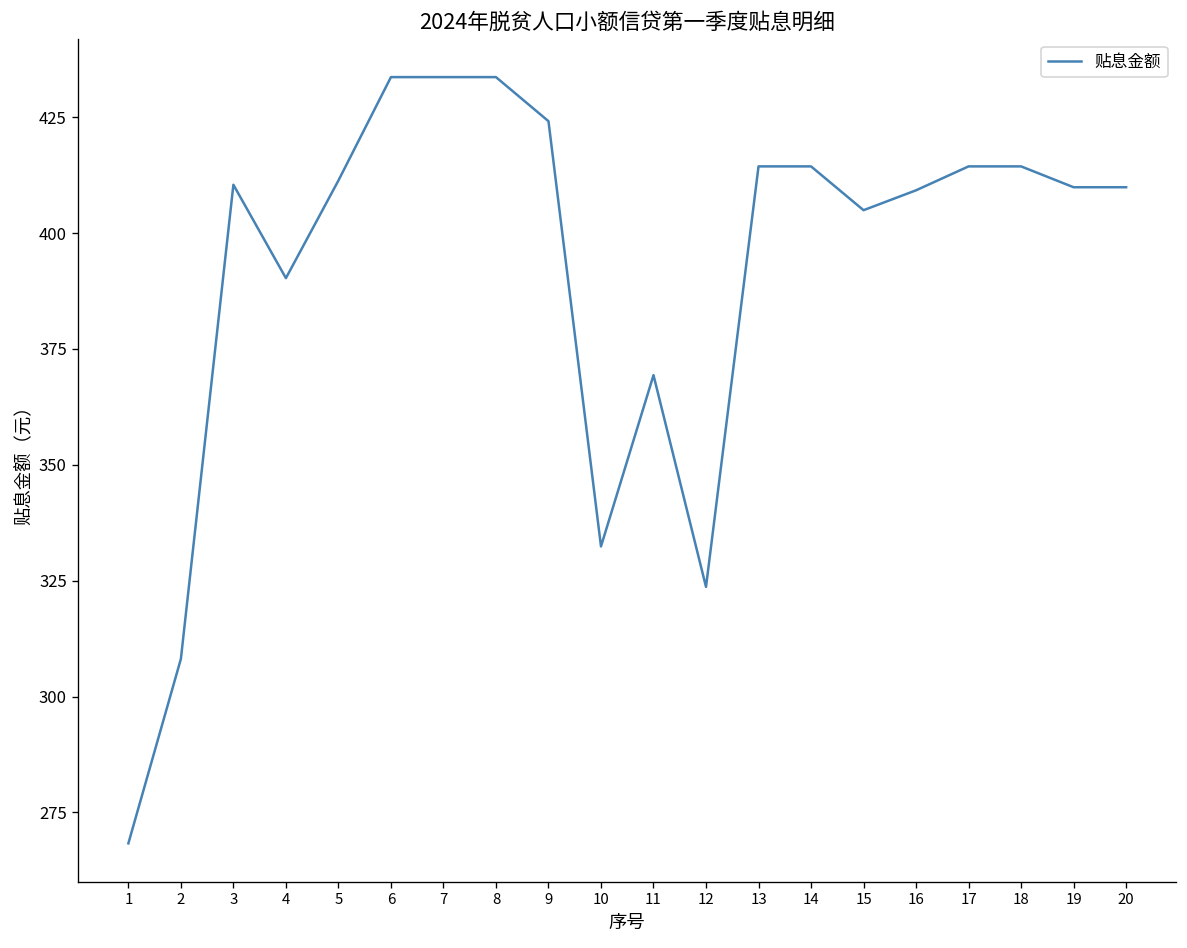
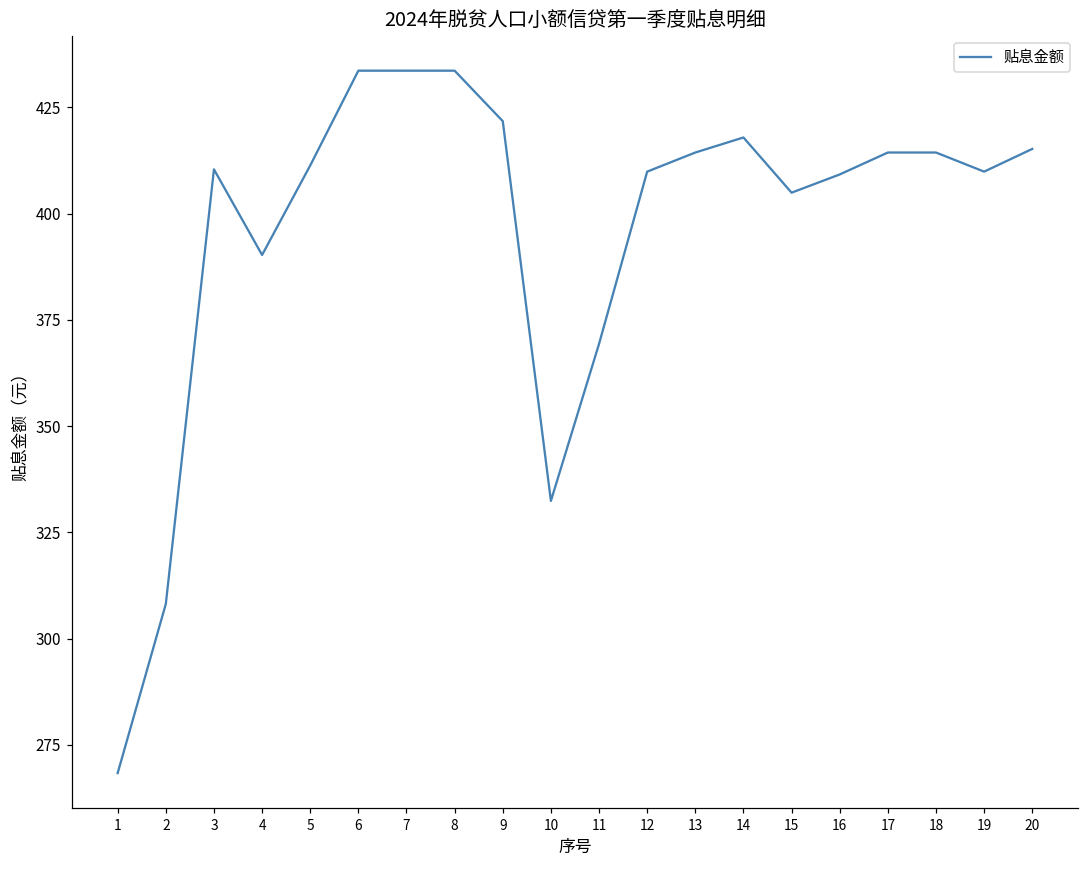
9: 424 -> 422
12: 324 -> 410
14: 414 -> 418
20: 410 -> 415
